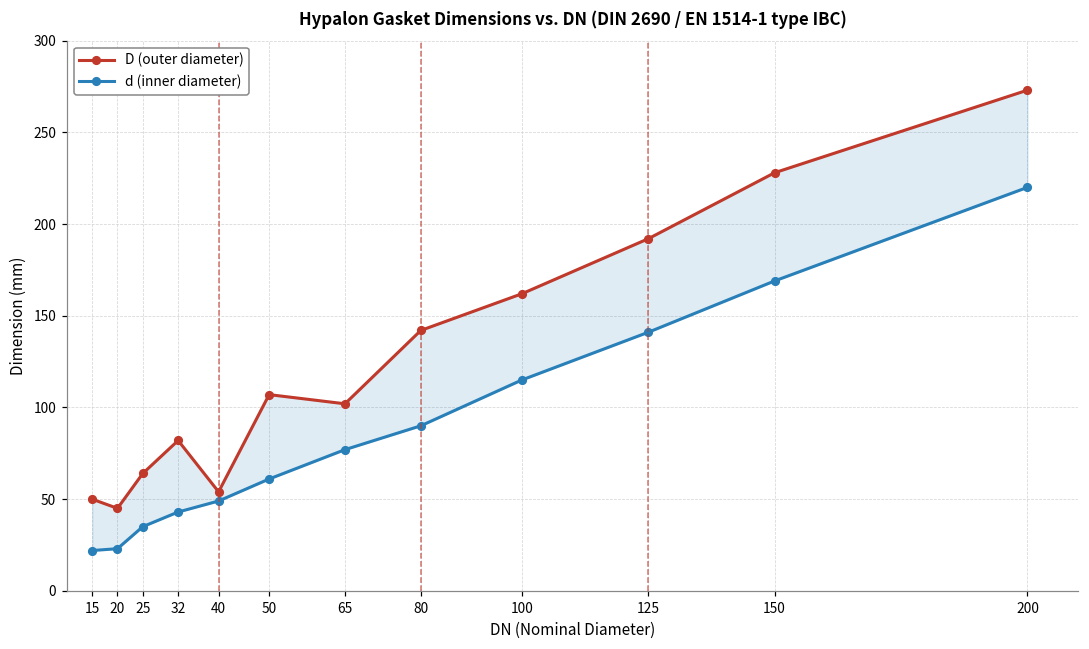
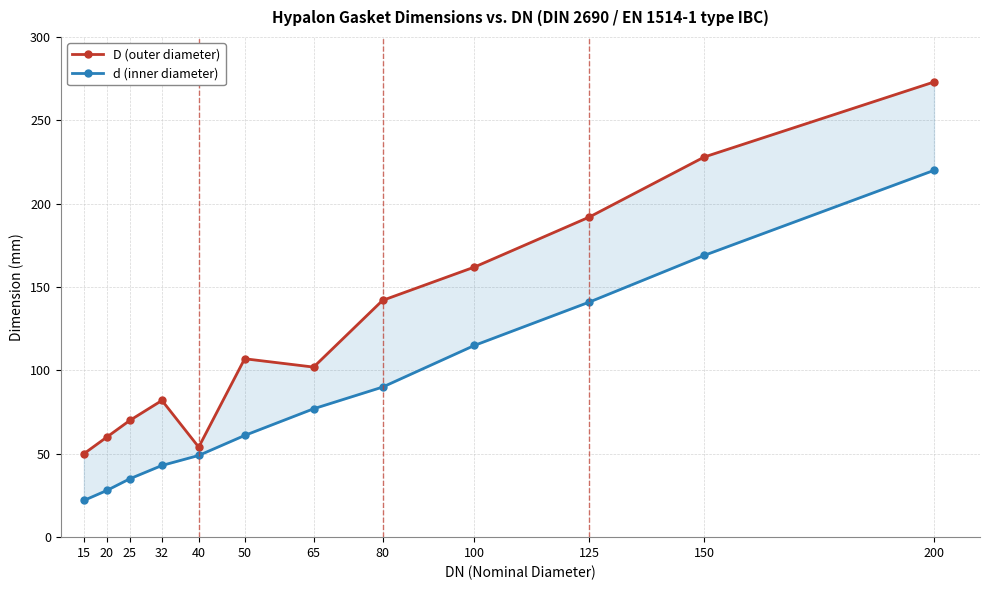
D (outer diameter), 20: 45 -> 60
d (inner diameter), 20: 23 -> 28
D (outer diameter), 25: 64 -> 70
